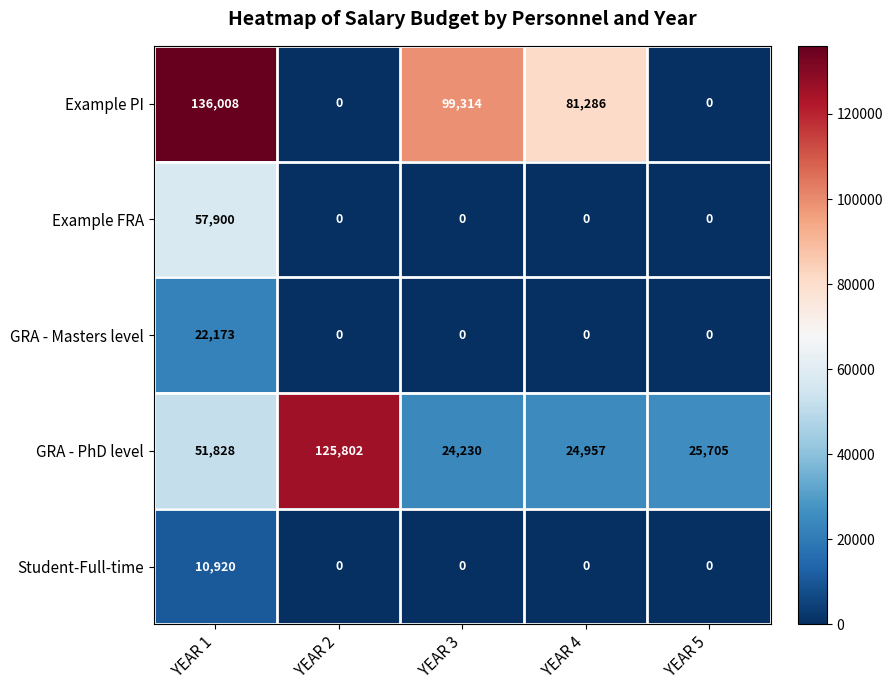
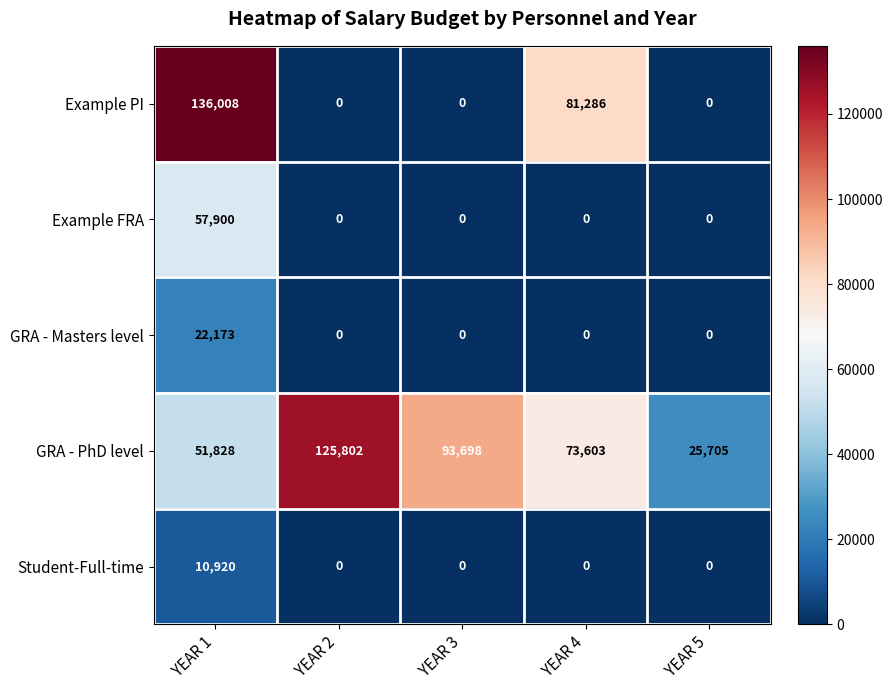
Example PI, YEAR 3: 99,314 -> 0
GRA - PhD level, YEAR 3: 24,230 -> 93,698
GRA - PhD level, YEAR 4: 24,957 -> 73,603
